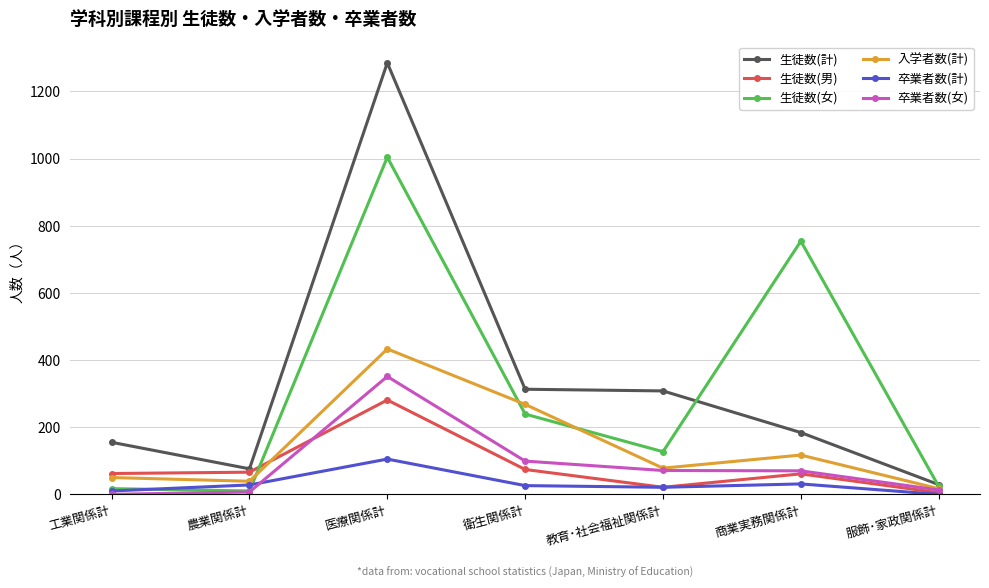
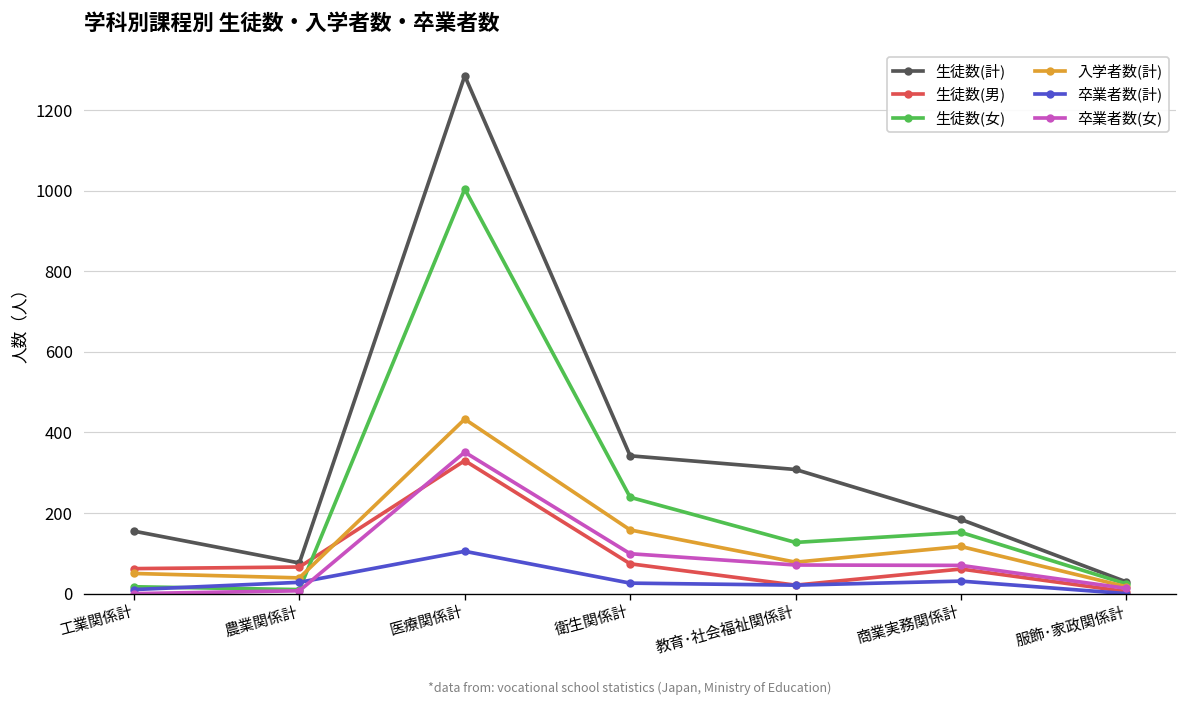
生徒数(男), 医療関係計: 280 -> 330
生徒数(計), 衛生関係計: 310 -> 340
入学者数(計), 衛生関係計: 270 -> 160
生徒数(女), 商業実務関係計: 750 -> 150
